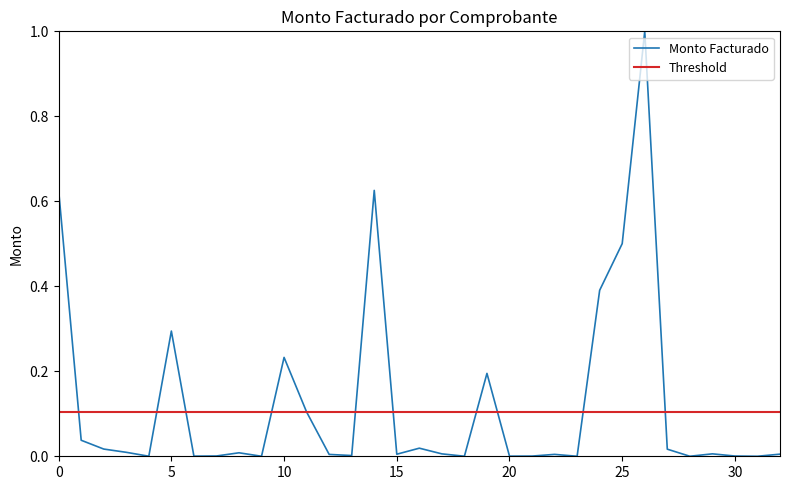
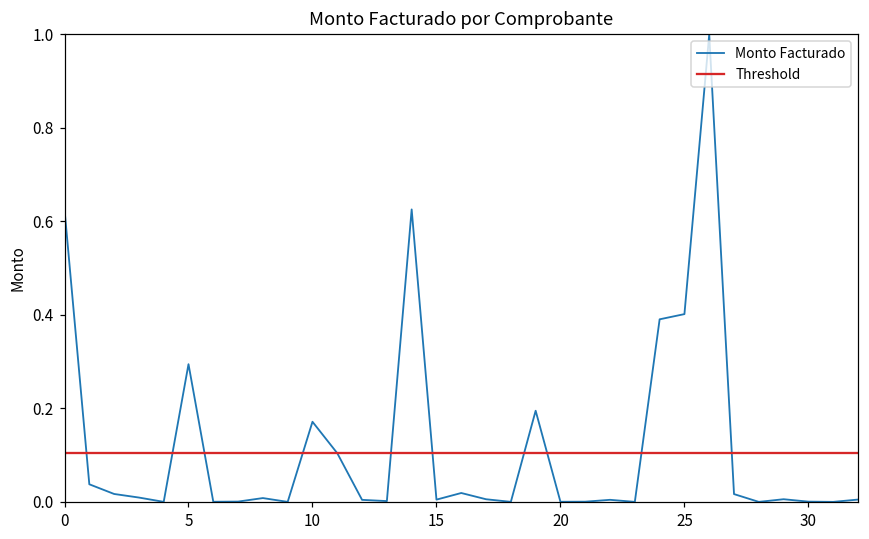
Monto Facturado, 10: 0.23 -> 0.17
Monto Facturado, 25: 0.50 -> 0.40
